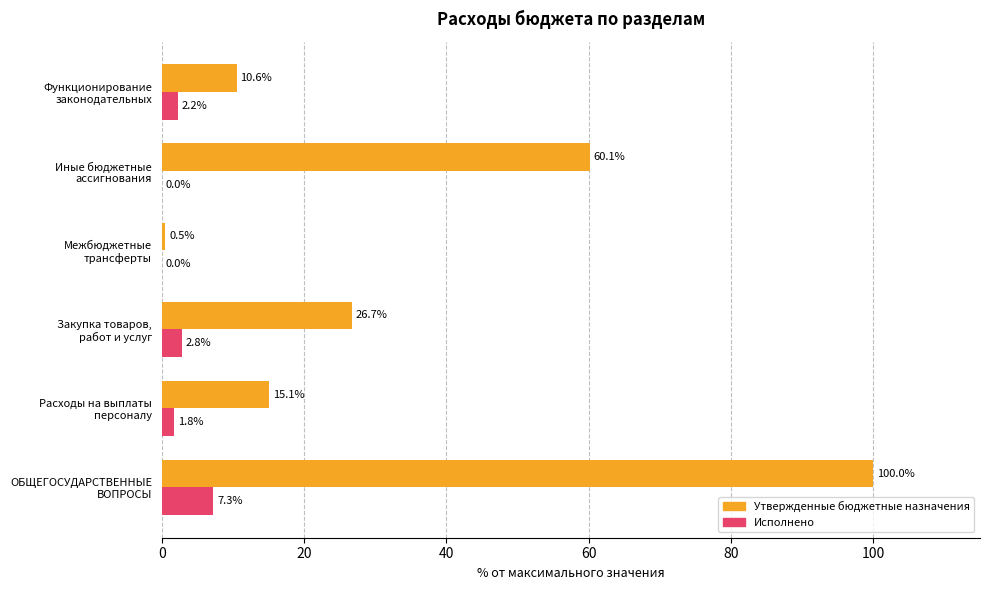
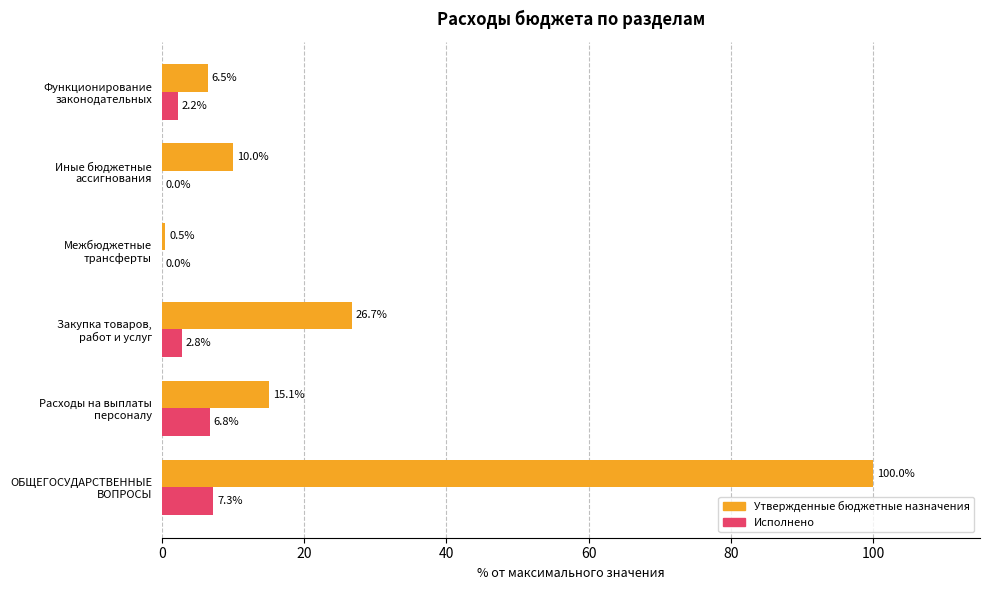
Утвержденные бюджетные назначения, Функционирование законодательных: 10.6% -> 6.5%
Утвержденные бюджетные назначения, Иные бюджетные ассигнования: 60.1% -> 10.0%
Исполнено, Расходы на выплаты персоналу: 1.8% -> 6.8%
